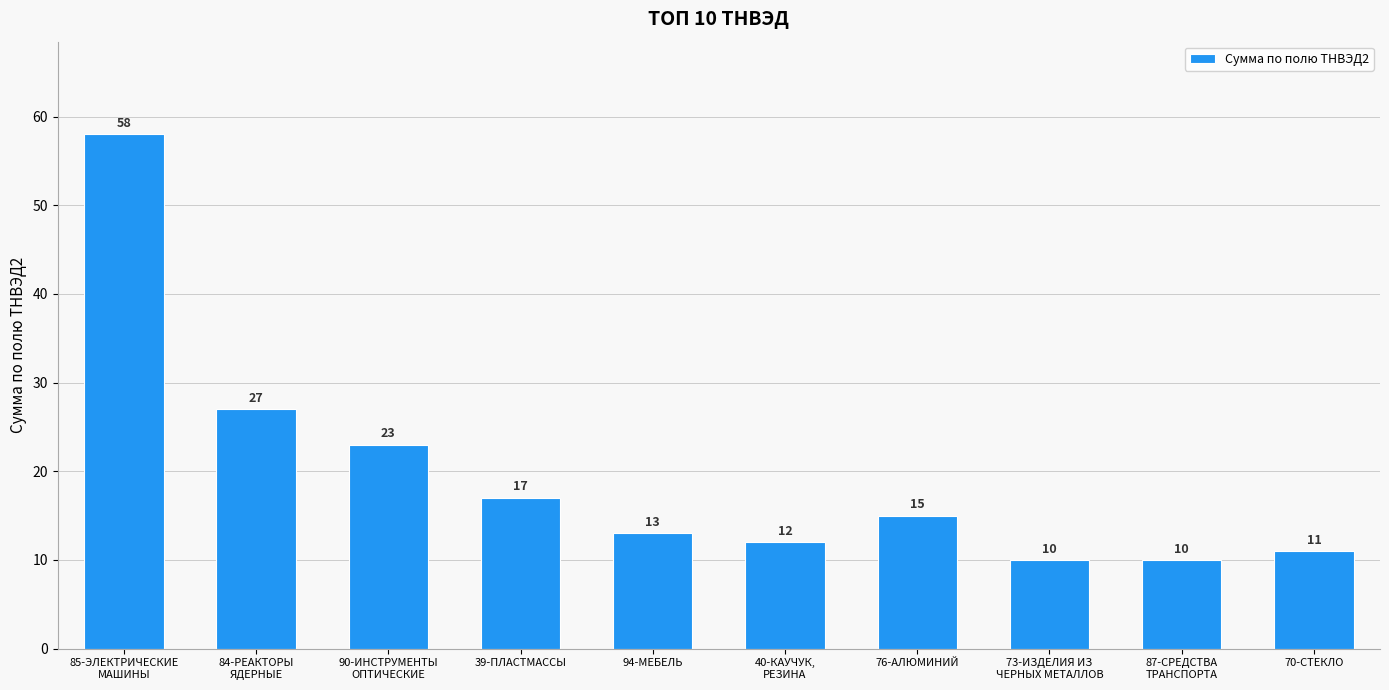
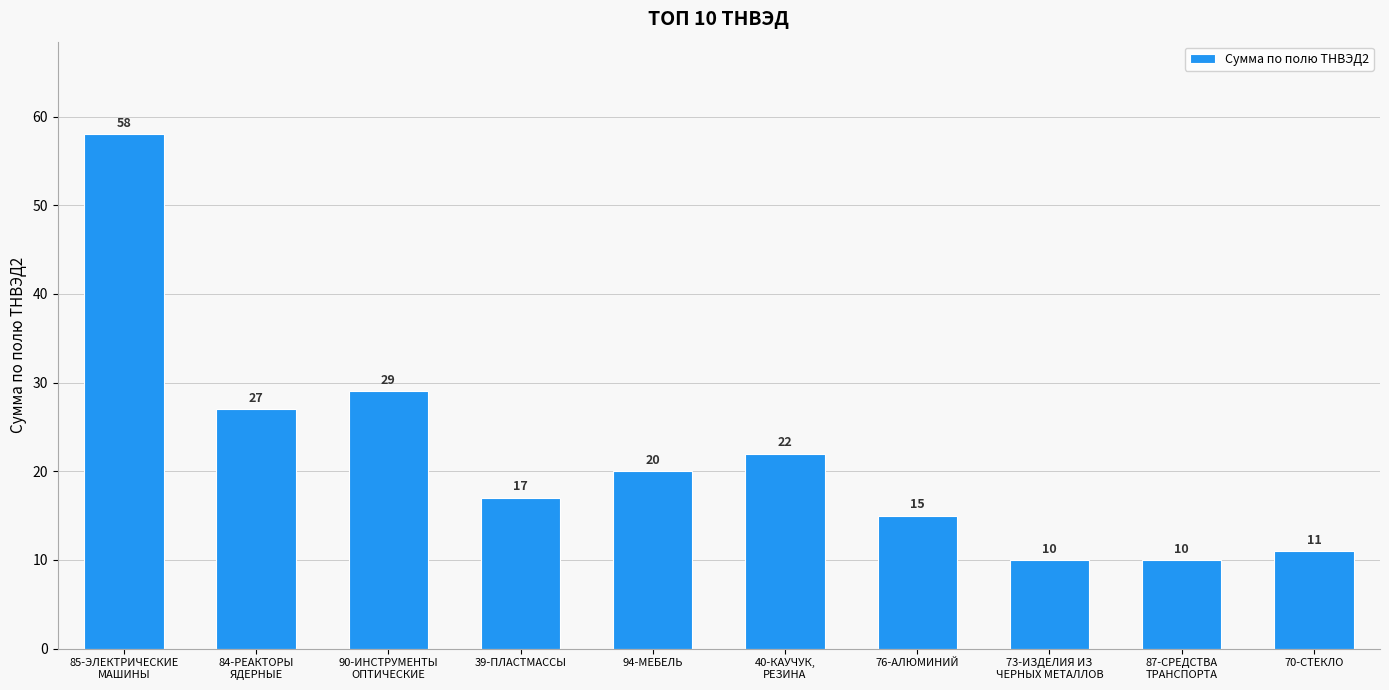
90-ИНСТРУМЕНТЫ ОПТИЧЕСКИЕ: 23 -> 29
94-МЕБЕЛЬ: 13 -> 20
40-КАУЧУК, РЕЗИНА: 12 -> 22
